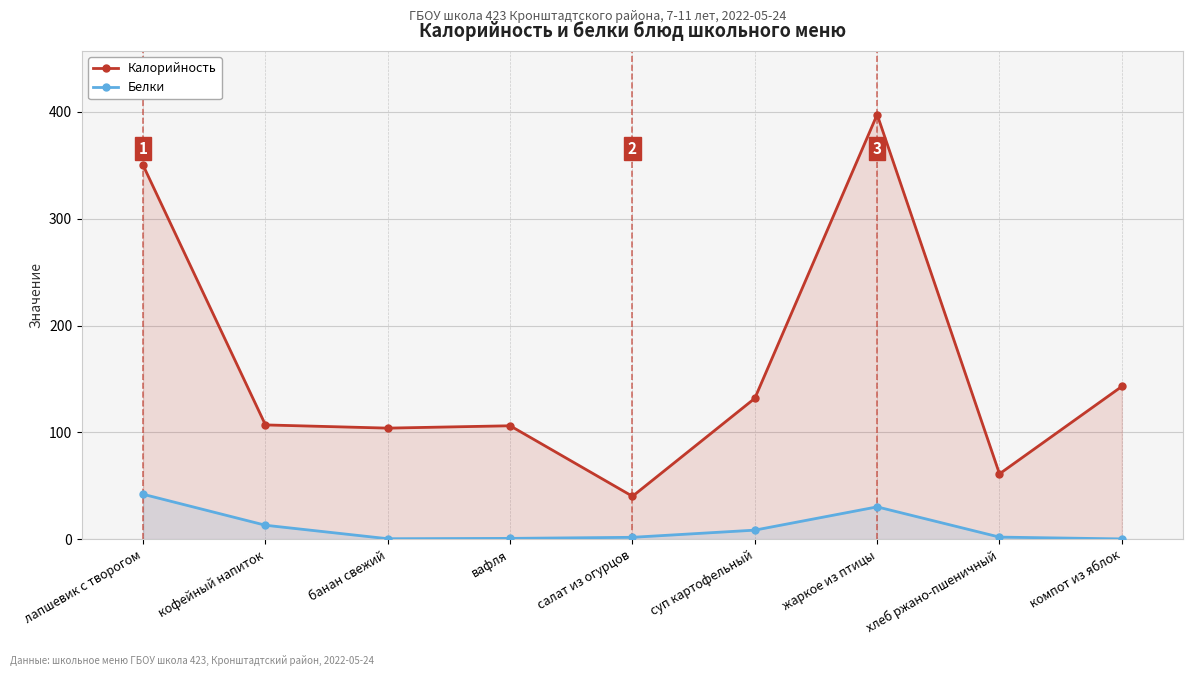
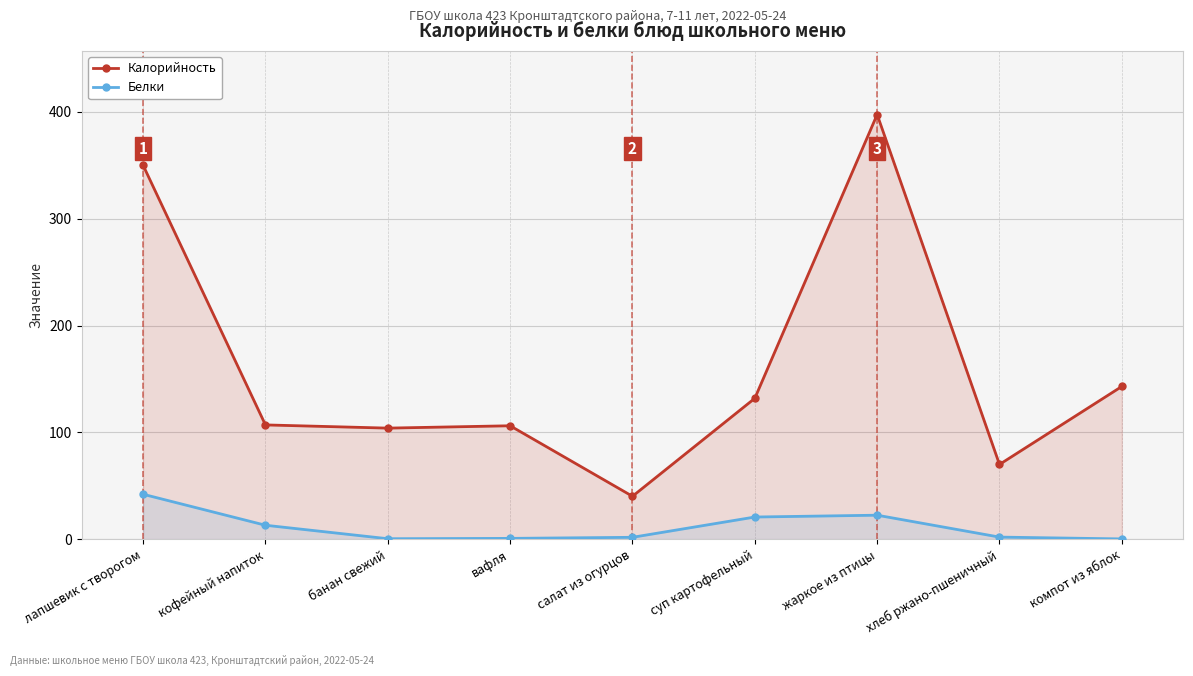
Белки, суп картофельный: 9 -> 21
Белки, жаркое из птицы: 30 -> 23
Калорийность, хлеб ржано-пшеничный: 61 -> 70
